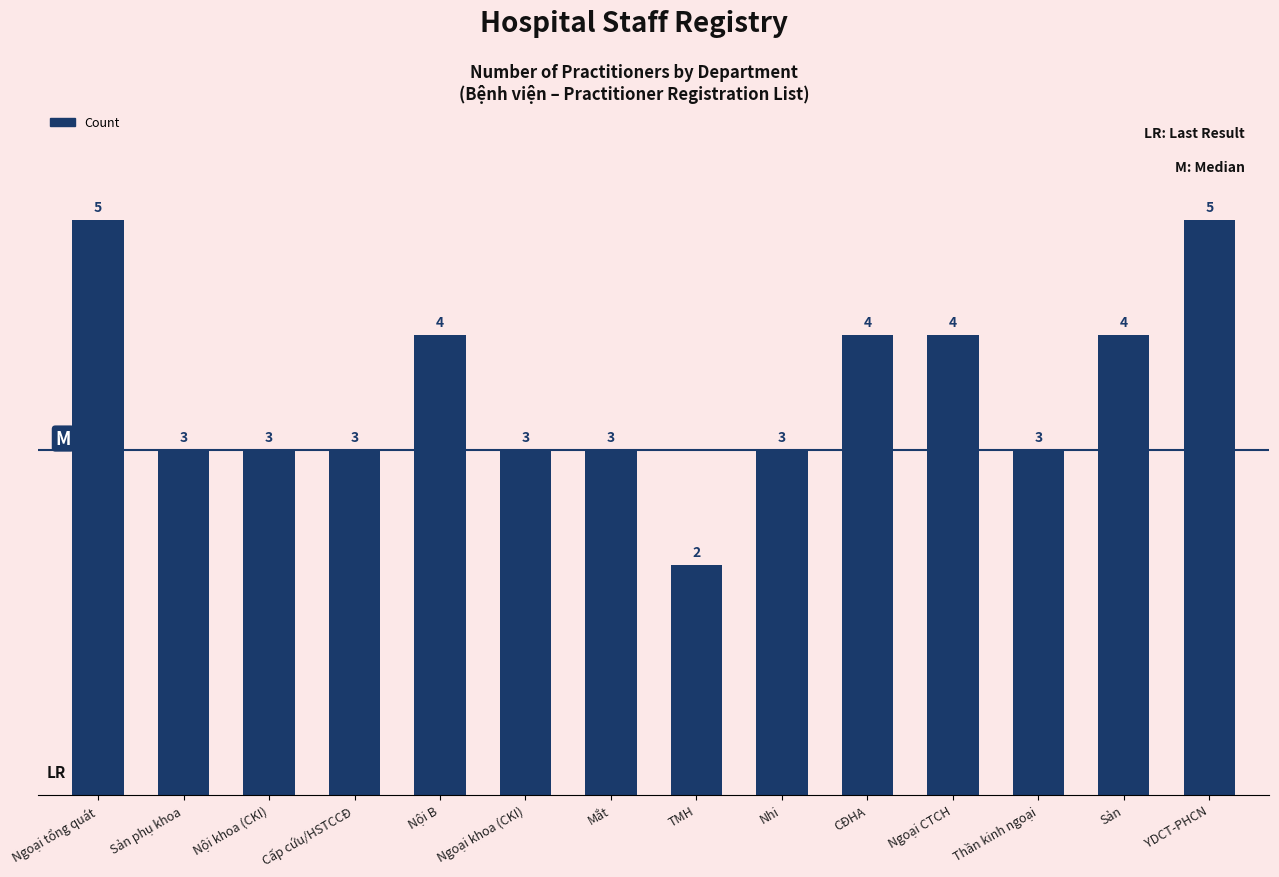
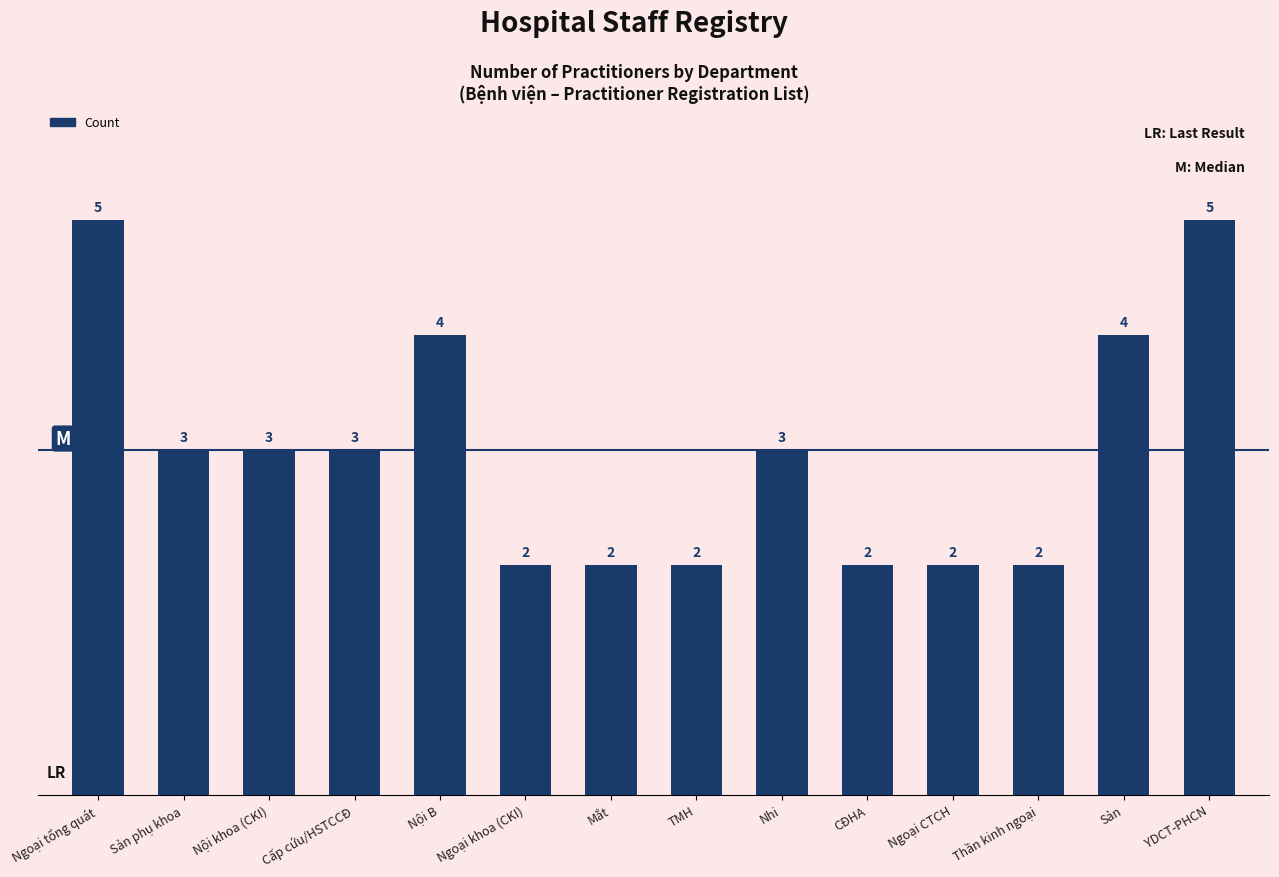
Ngoại khoa (CKI): 3 -> 2
Mắt: 3 -> 2
CĐHA: 4 -> 2
Ngoại CTCH: 4 -> 2
Thần kinh ngoại: 3 -> 2
